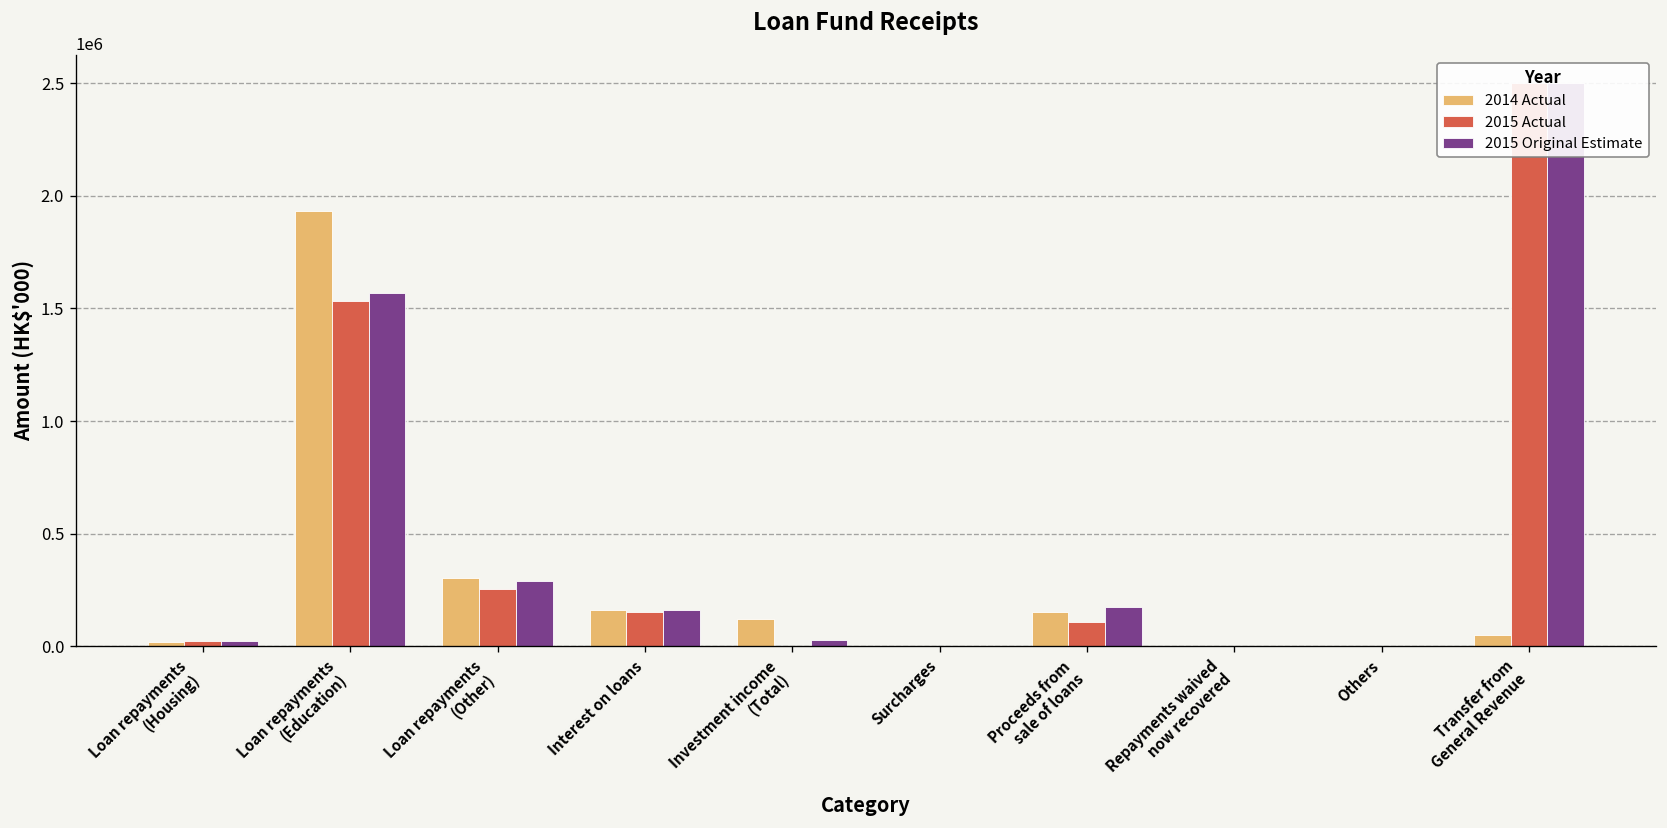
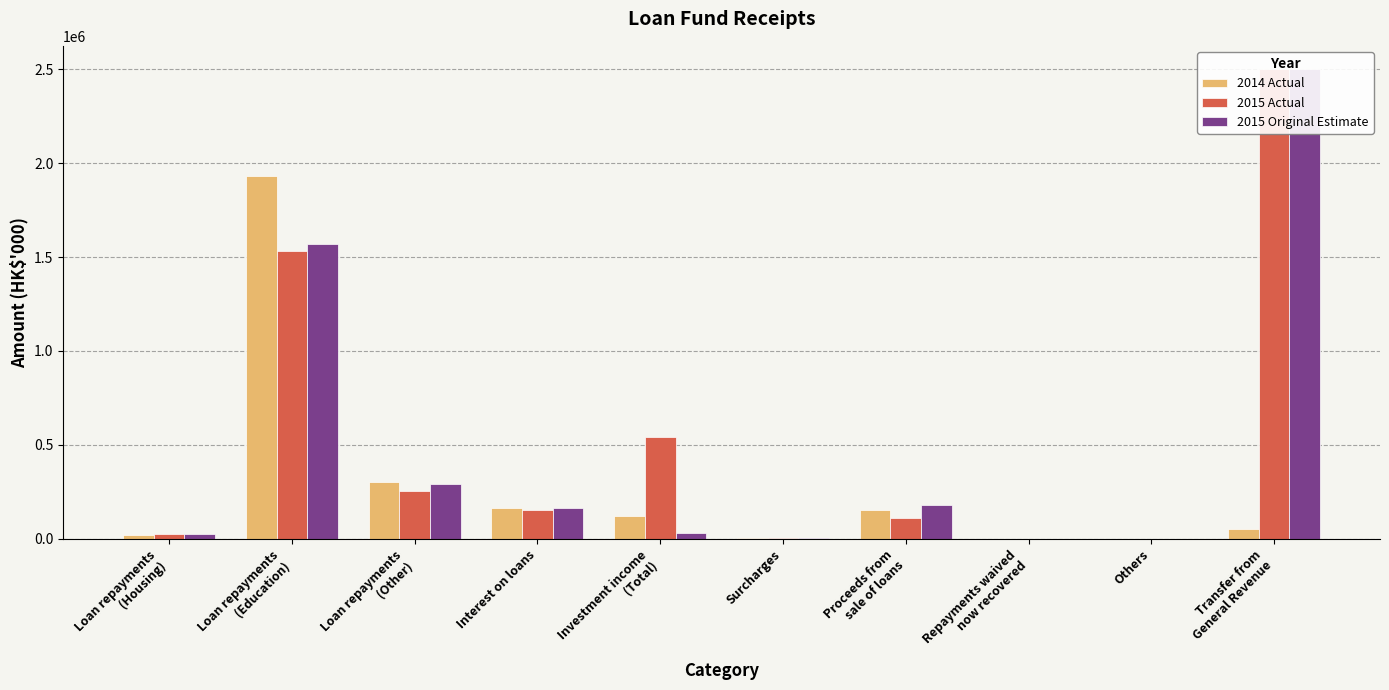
2015 Actual, Investment income (Total): 0 -> 540000
